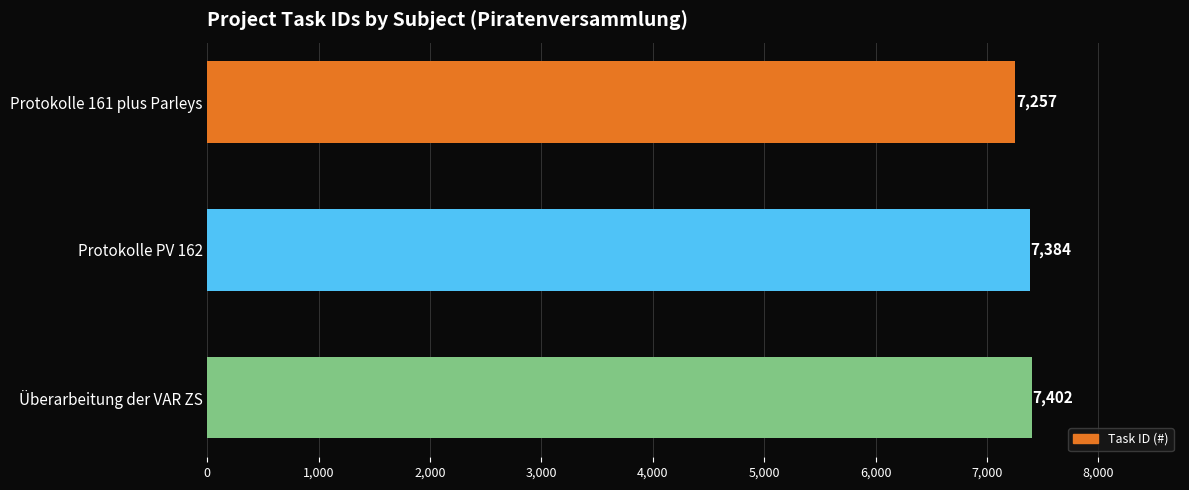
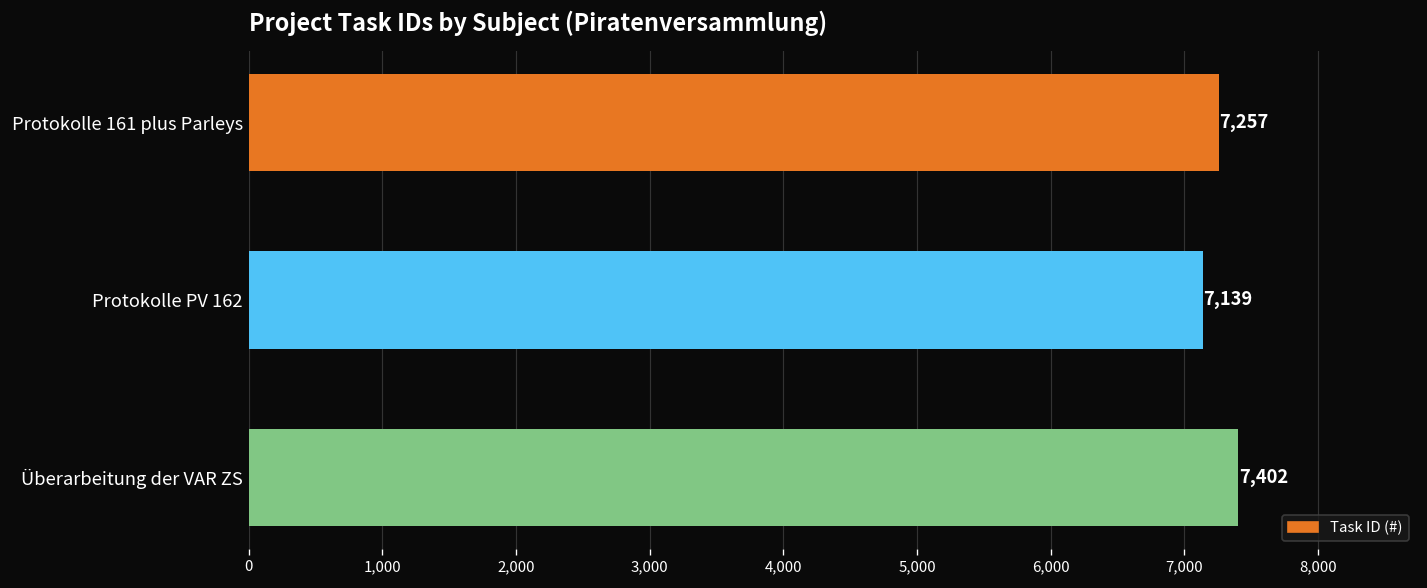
Protokolle PV 162: 7,384 -> 7,139
